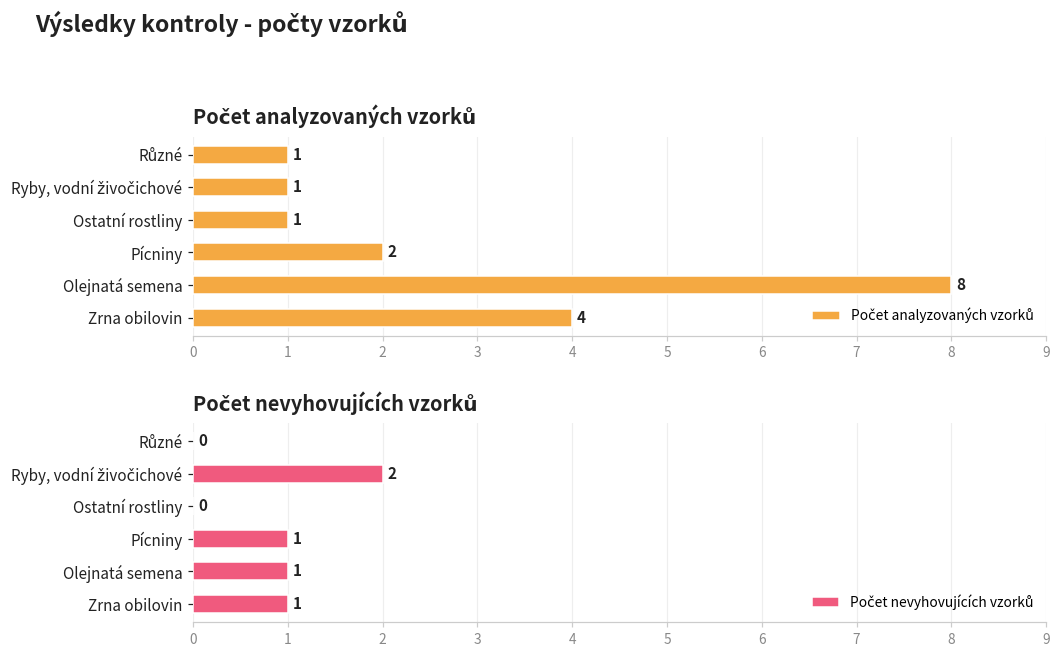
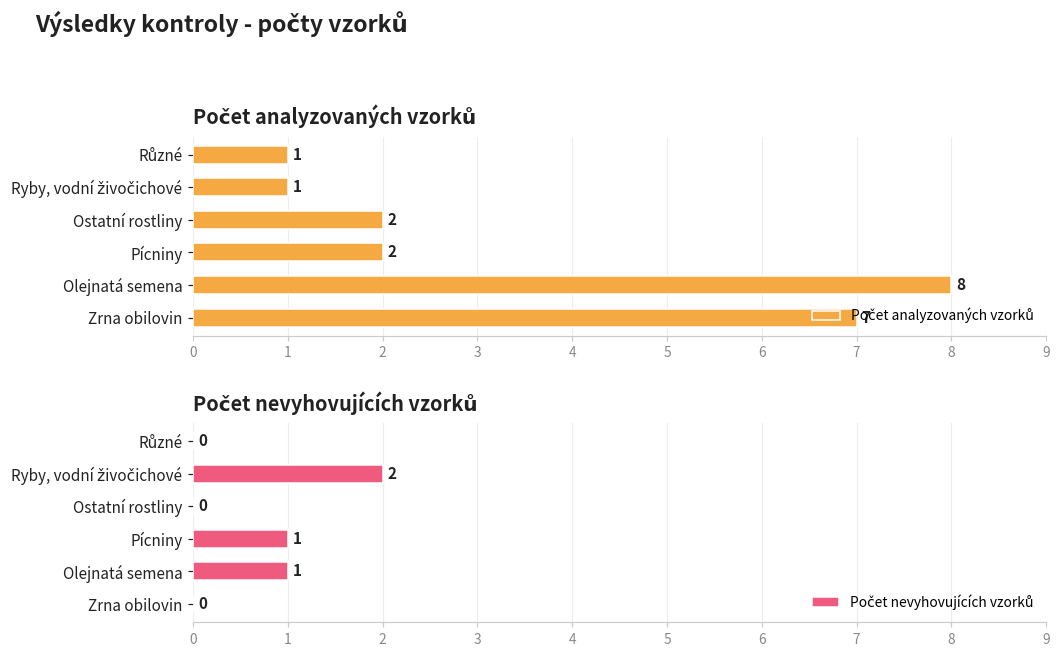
Počet analyzovaných vzorků, Ostatní rostliny: 1 -> 2
Počet analyzovaných vzorků, Zrna obilovin: 4 -> 7
Počet nevyhovujících vzorků, Zrna obilovin: 1 -> 0
